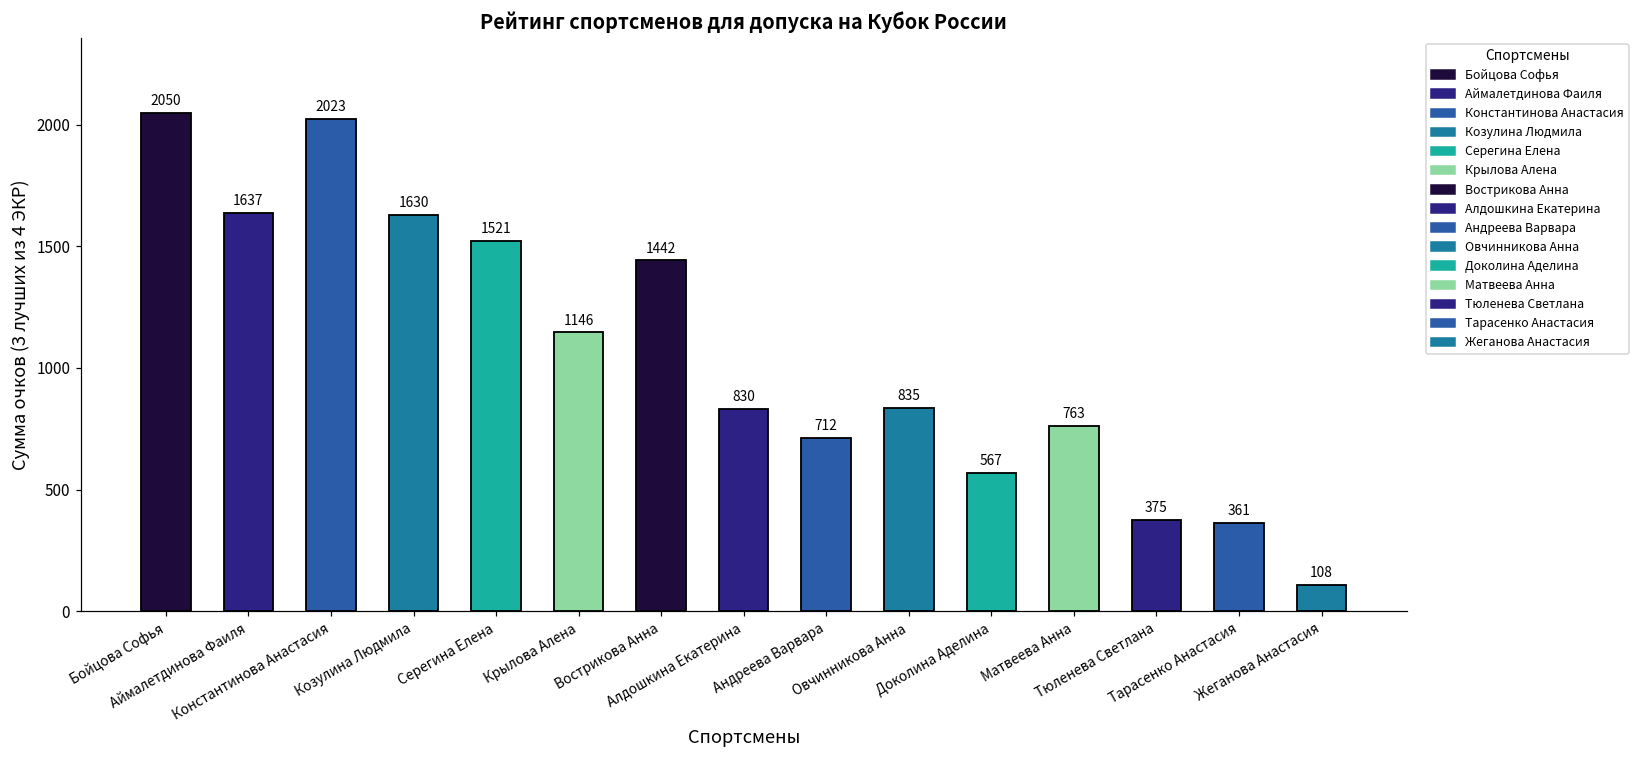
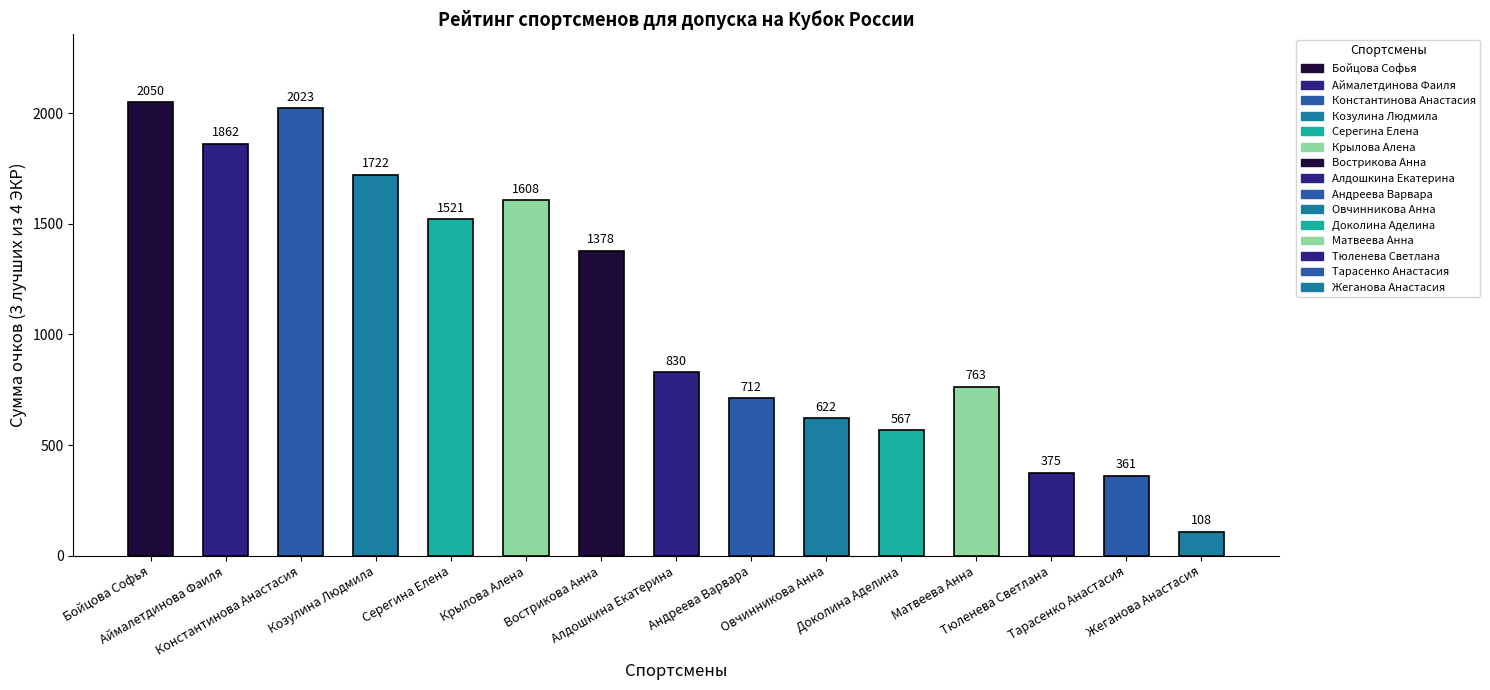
Аймалетдинова Фаиля: 1637 -> 1862
Козулина Людмила: 1630 -> 1722
Крылова Алена: 1146 -> 1608
Вострикова Анна: 1442 -> 1378
Овчинникова Анна: 835 -> 622
